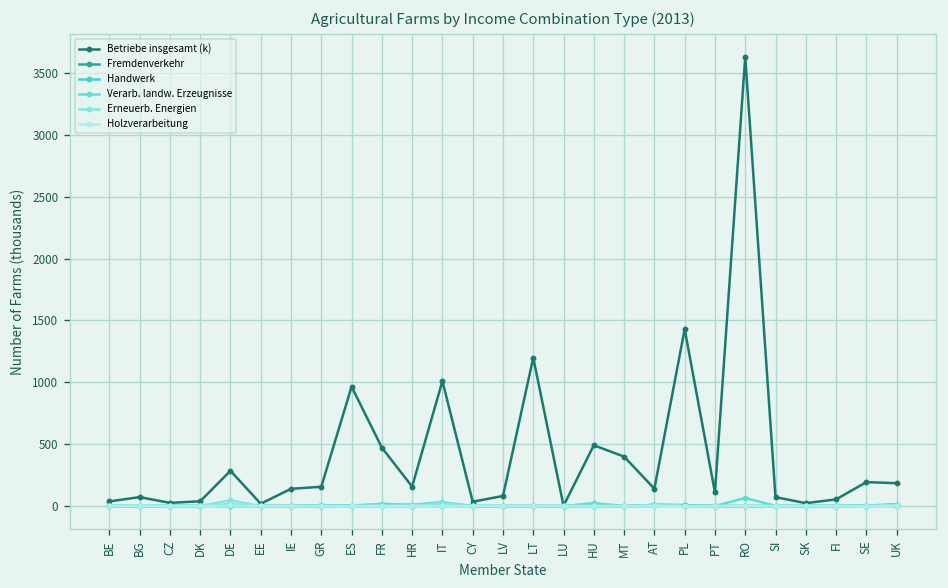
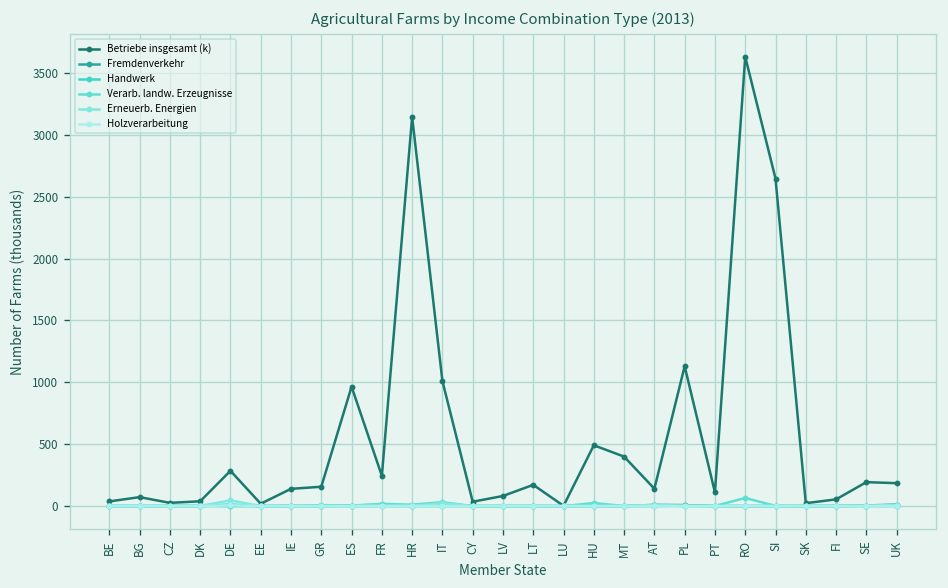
Betriebe insgesamt (k), FR: 470 -> 240
Betriebe insgesamt (k), HR: 160 -> 3140
Betriebe insgesamt (k), LT: 1200 -> 170
Betriebe insgesamt (k), PL: 1430 -> 1130
Betriebe insgesamt (k), SI: 70 -> 2650
